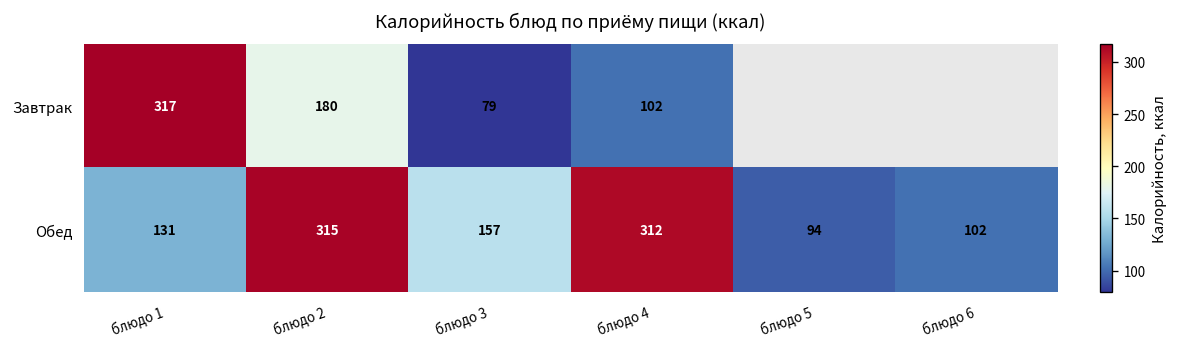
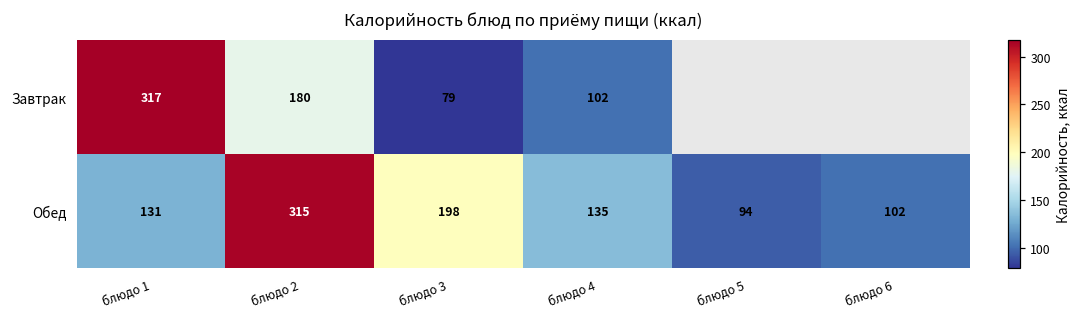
Обед, блюдо 3: 157 -> 198
Обед, блюдо 4: 312 -> 135
